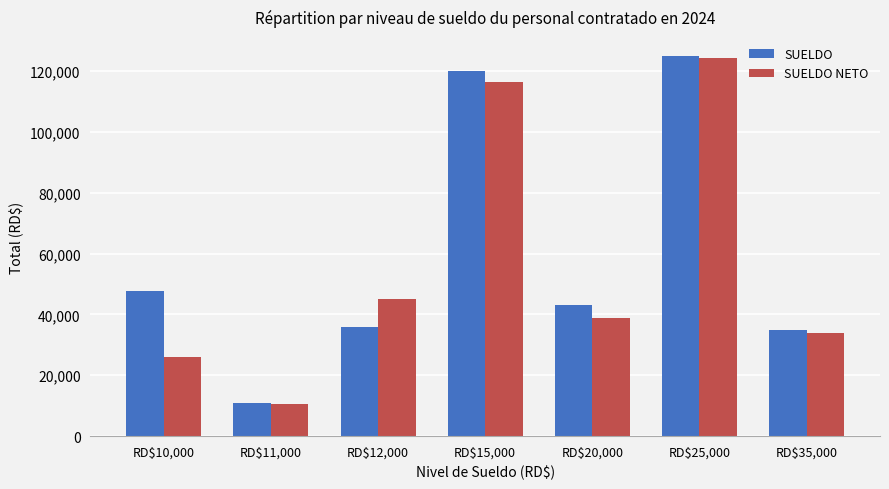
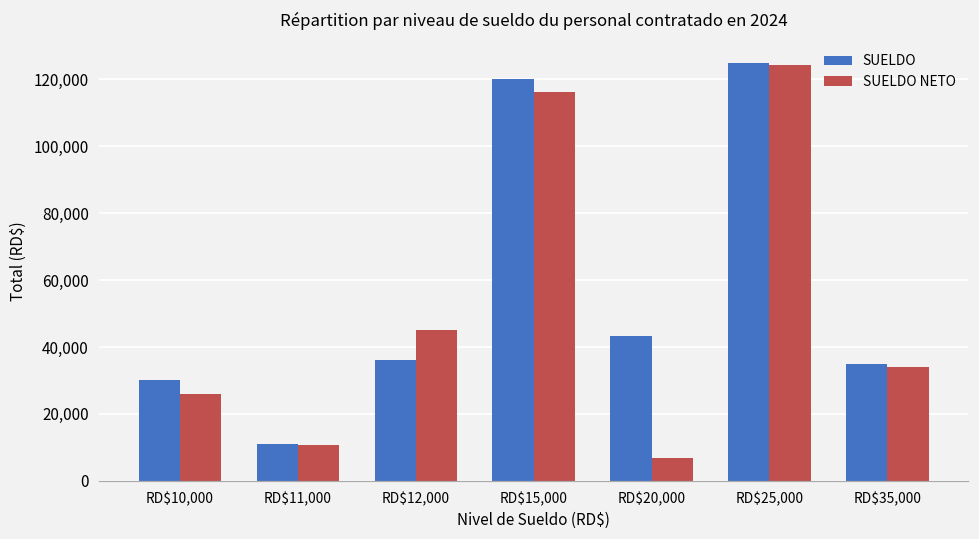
SUELDO, RD$10,000: 48,000 -> 30,000
SUELDO NETO, RD$20,000: 39,000 -> 7,000
